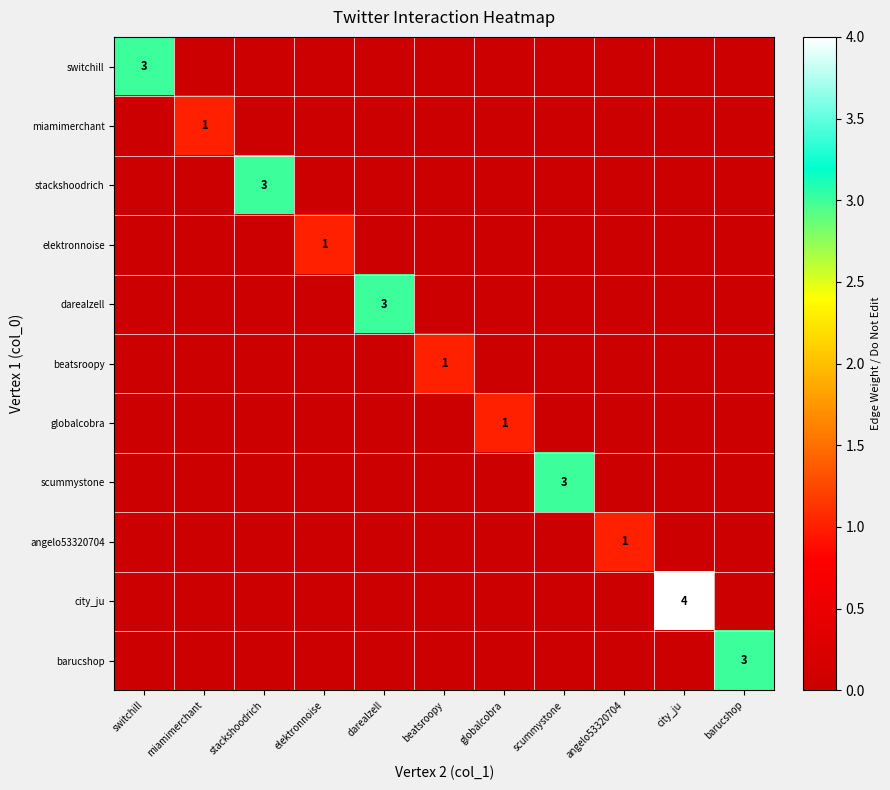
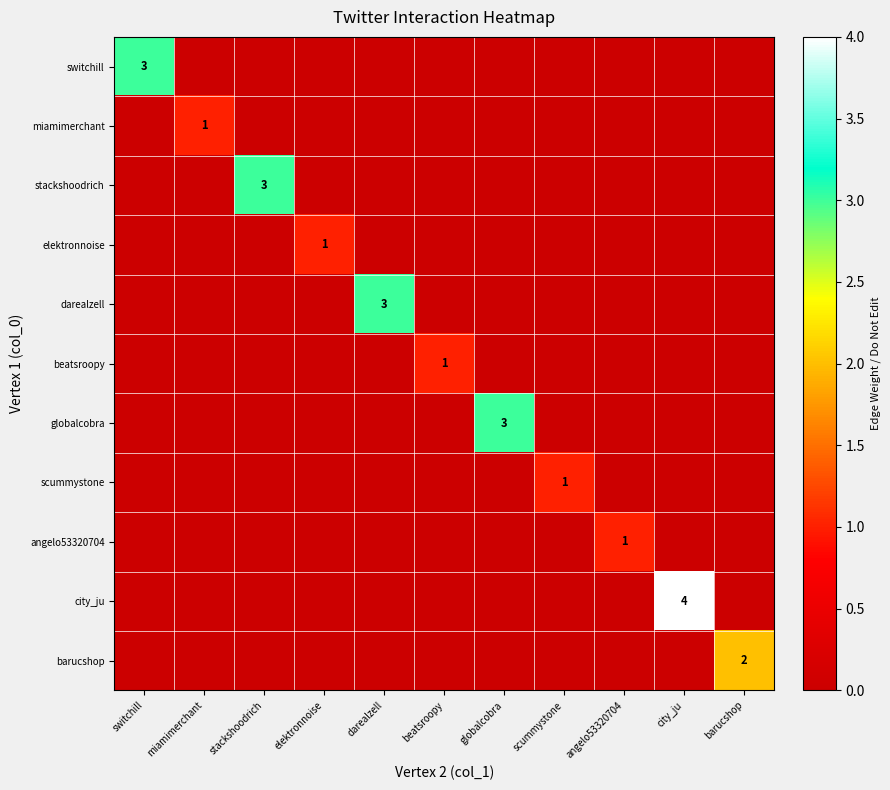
globalcobra, globalcobra: 1 -> 3
scummystone, scummystone: 3 -> 1
barucshop, barucshop: 3 -> 2
